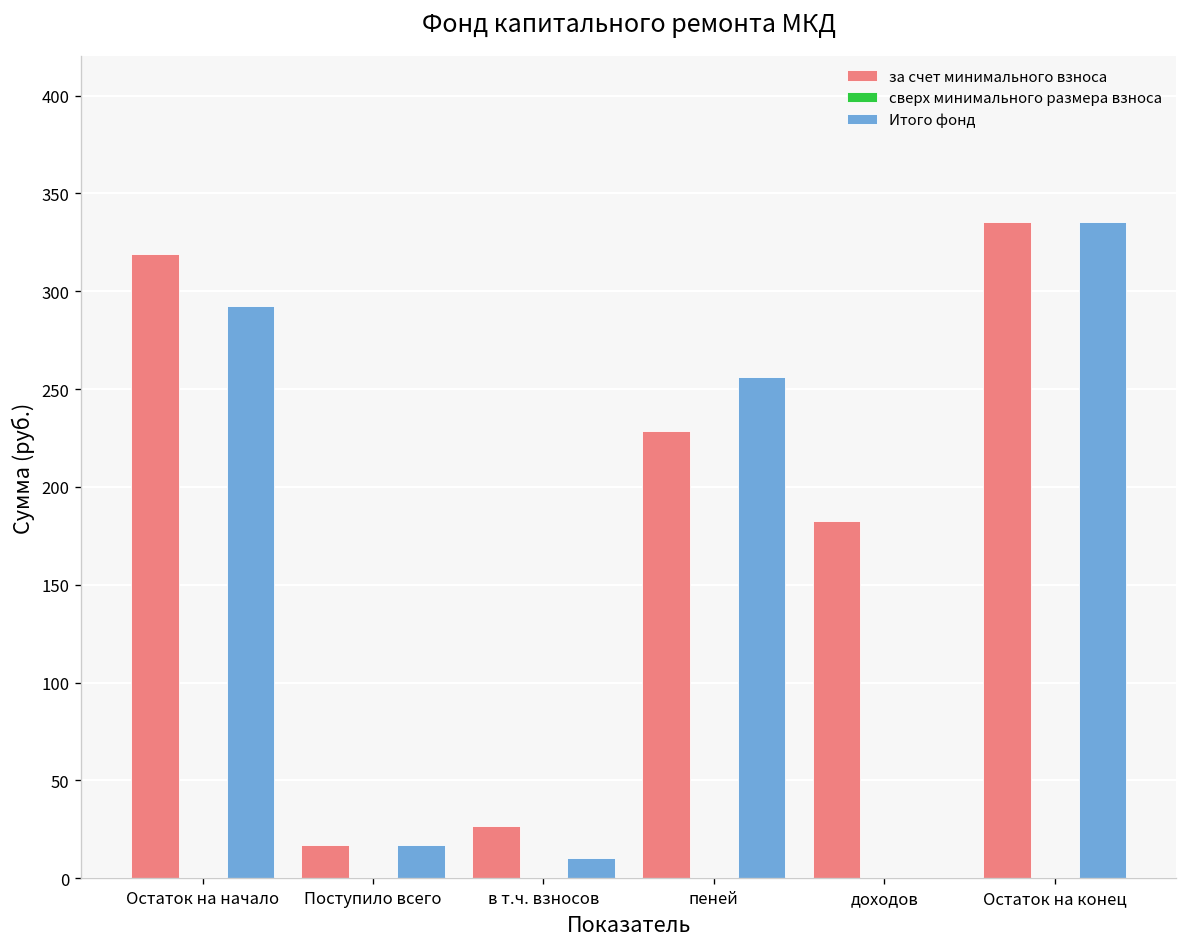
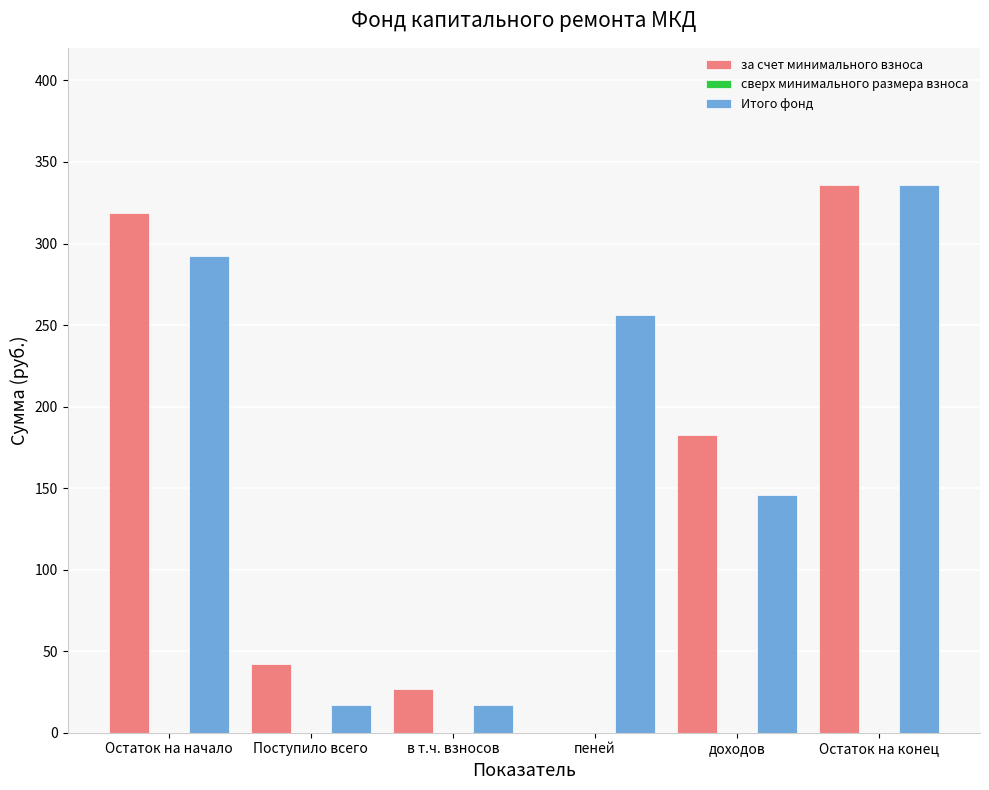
за счет минимального взноса, Поступило всего: 17 -> 42
Итого фонд, в т.ч. взносов: 10 -> 17
за счет минимального взноса, пеней: 229 -> 0
Итого фонд, доходов: 0 -> 146
